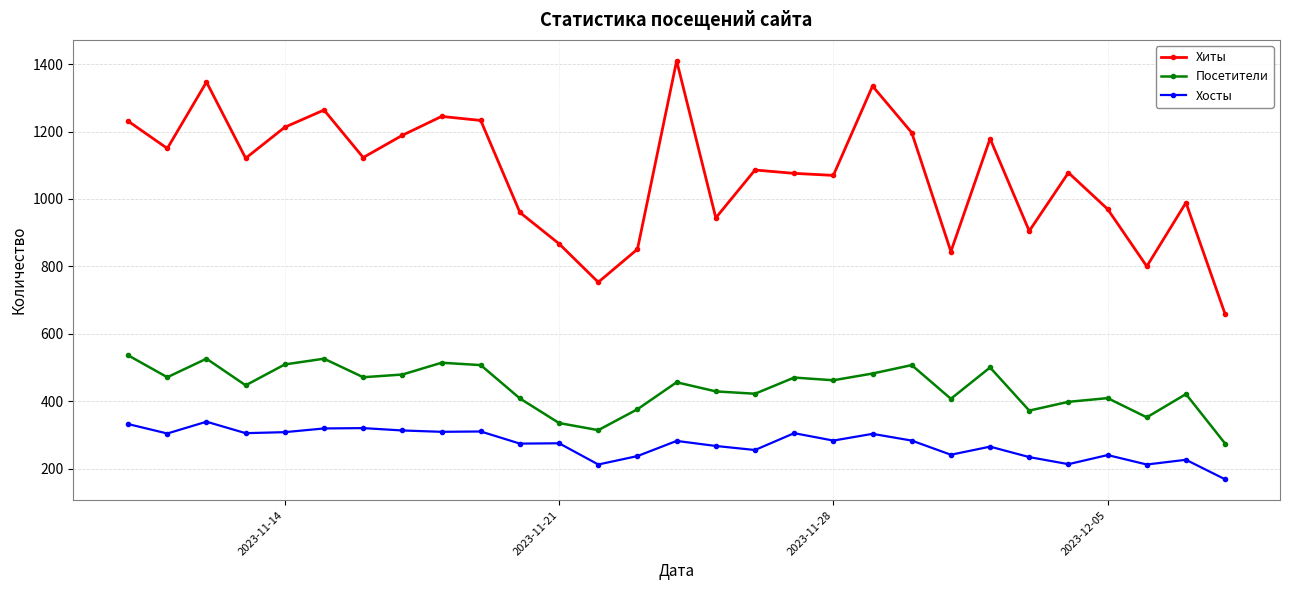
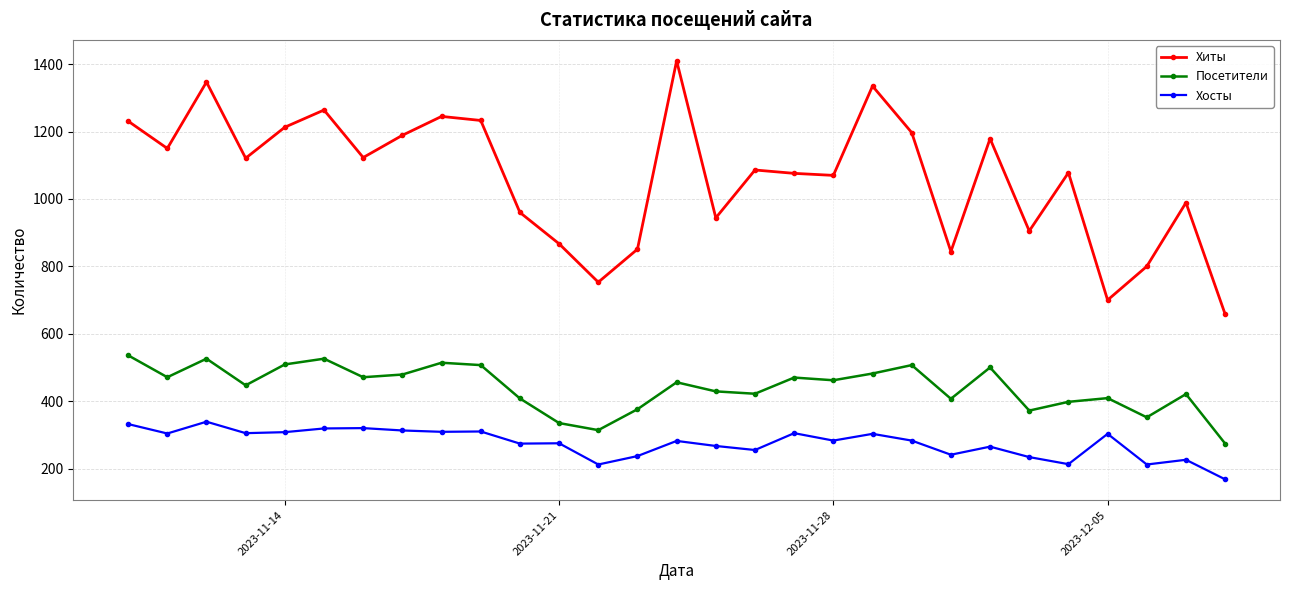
Хиты, 2023-12-05: 970 -> 700
Хосты, 2023-12-05: 240 -> 300
